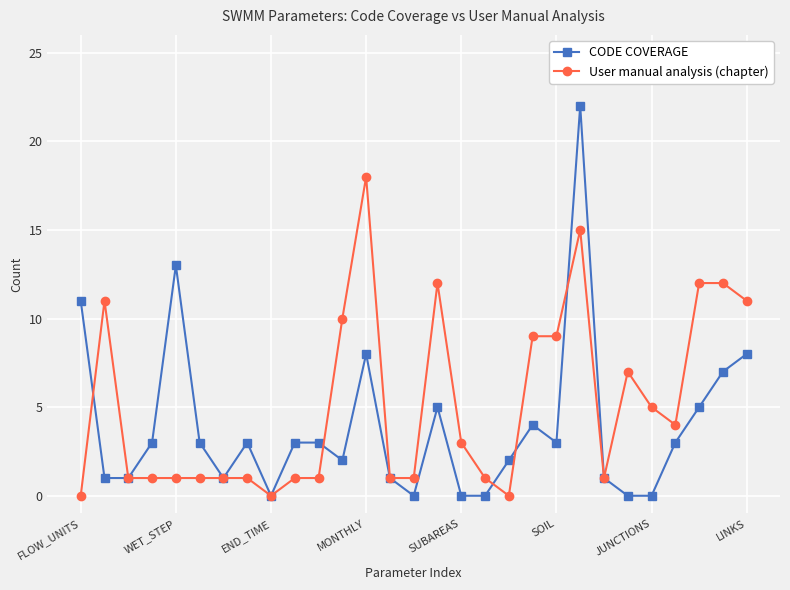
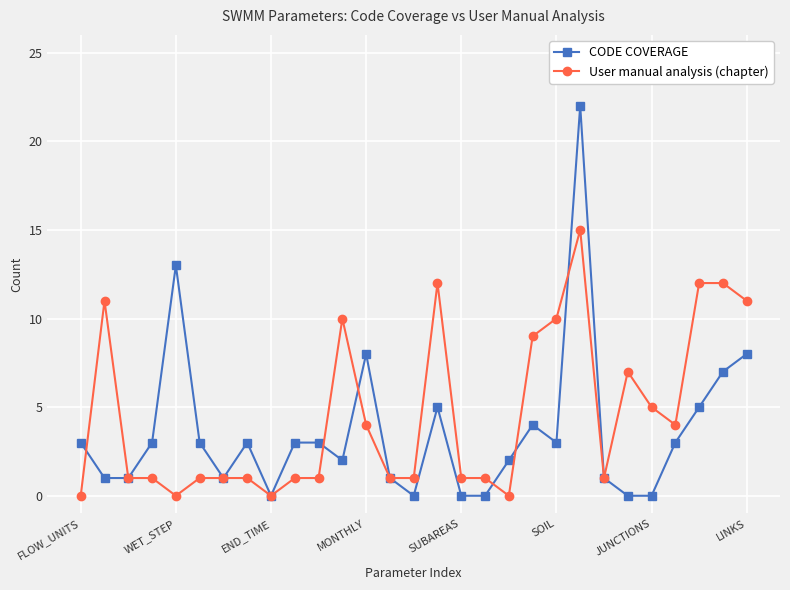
CODE COVERAGE, FLOW_UNITS: 11 -> 3
User manual analysis (chapter), WET_STEP: 1 -> 0
User manual analysis (chapter), MONTHLY: 18 -> 4
User manual analysis (chapter), SUBAREAS: 3 -> 1
User manual analysis (chapter), SOIL: 9 -> 10
